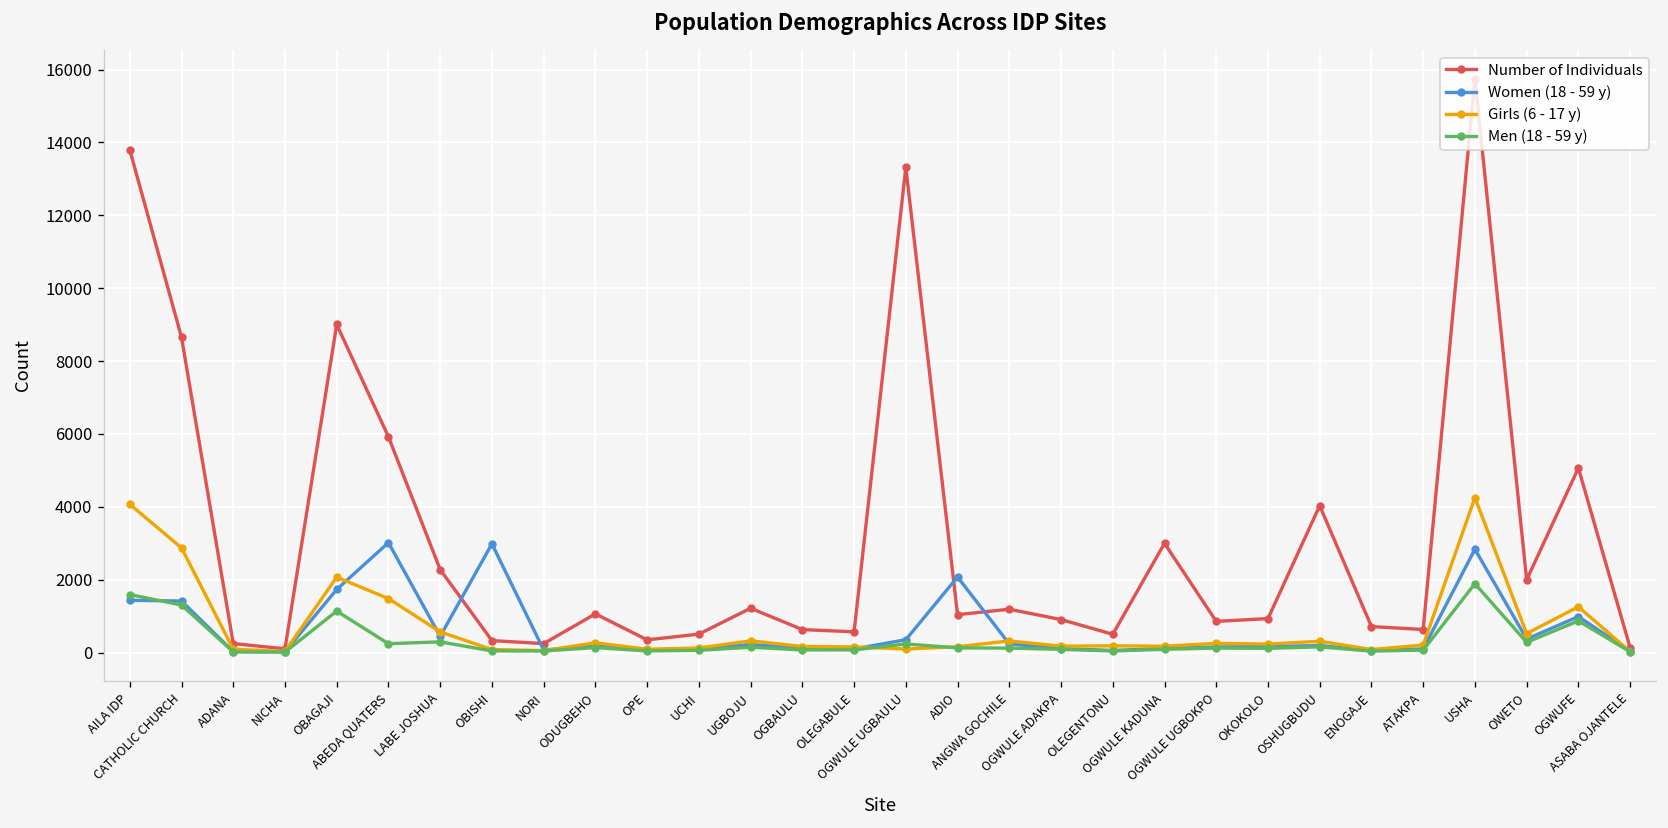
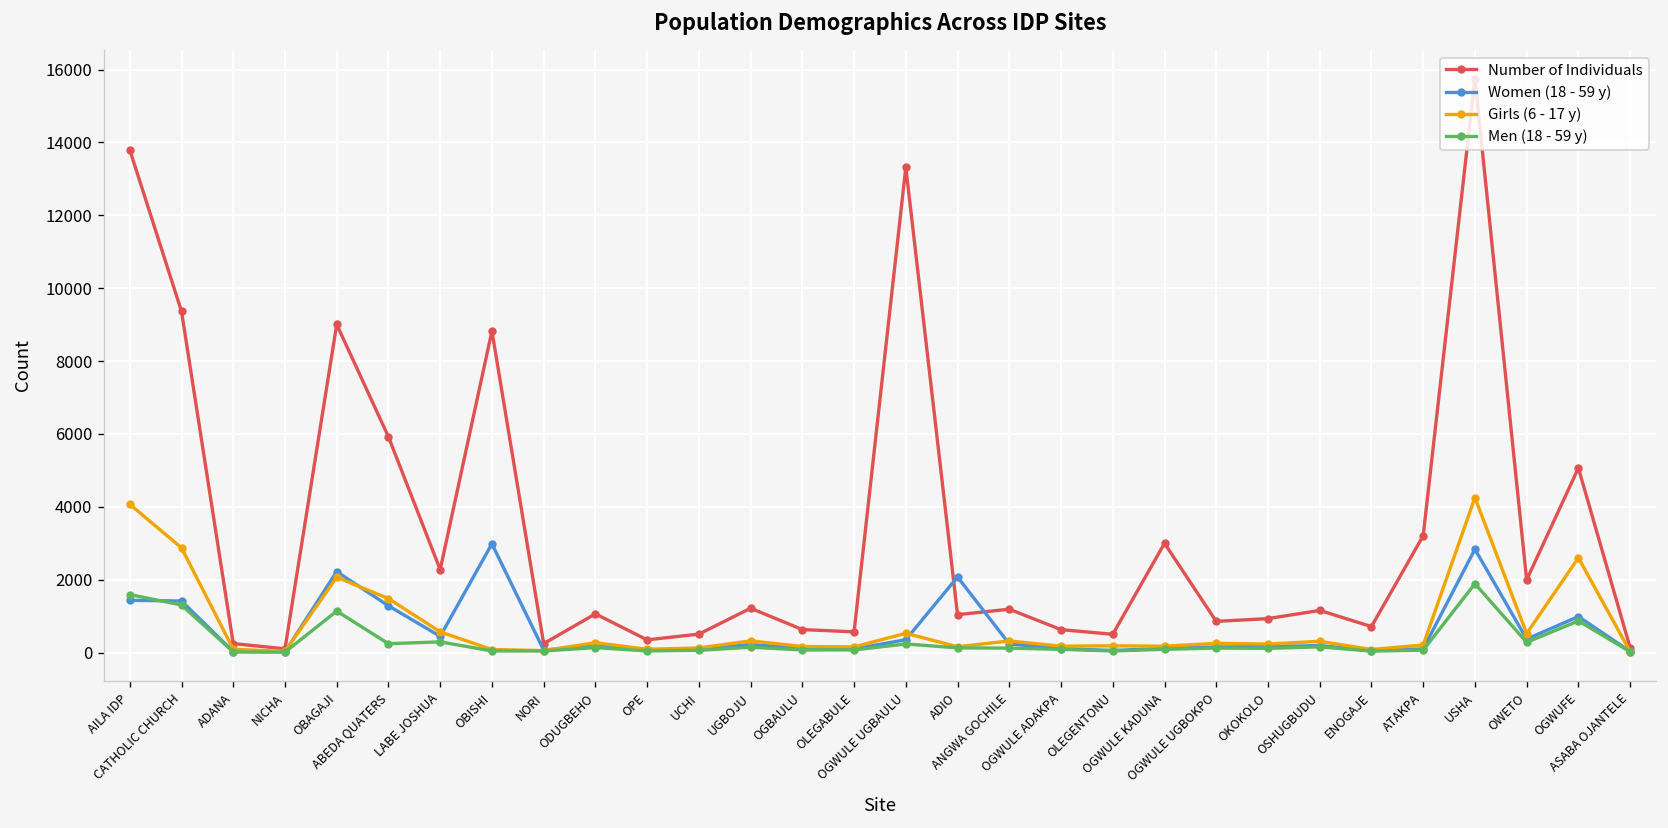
Number of Individuals, CATHOLIC CHURCH: 8700 -> 9400
Women (18 - 59 y), OBAGAJI: 1700 -> 2200
Women (18 - 59 y), ABEDA QUATERS: 3000 -> 1300
Number of Individuals, OBISHI: 300 -> 8800
Girls (6 - 17 y), OGWULE UGBAULU: 100 -> 500
Number of Individuals, OGWULE ADAKPA: 900 -> 600
Number of Individuals, OSHUGBUDU: 4000 -> 1200
Number of Individuals, ATAKPA: 600 -> 3200
Girls (6 - 17 y), OGWUFE: 1300 -> 2600
